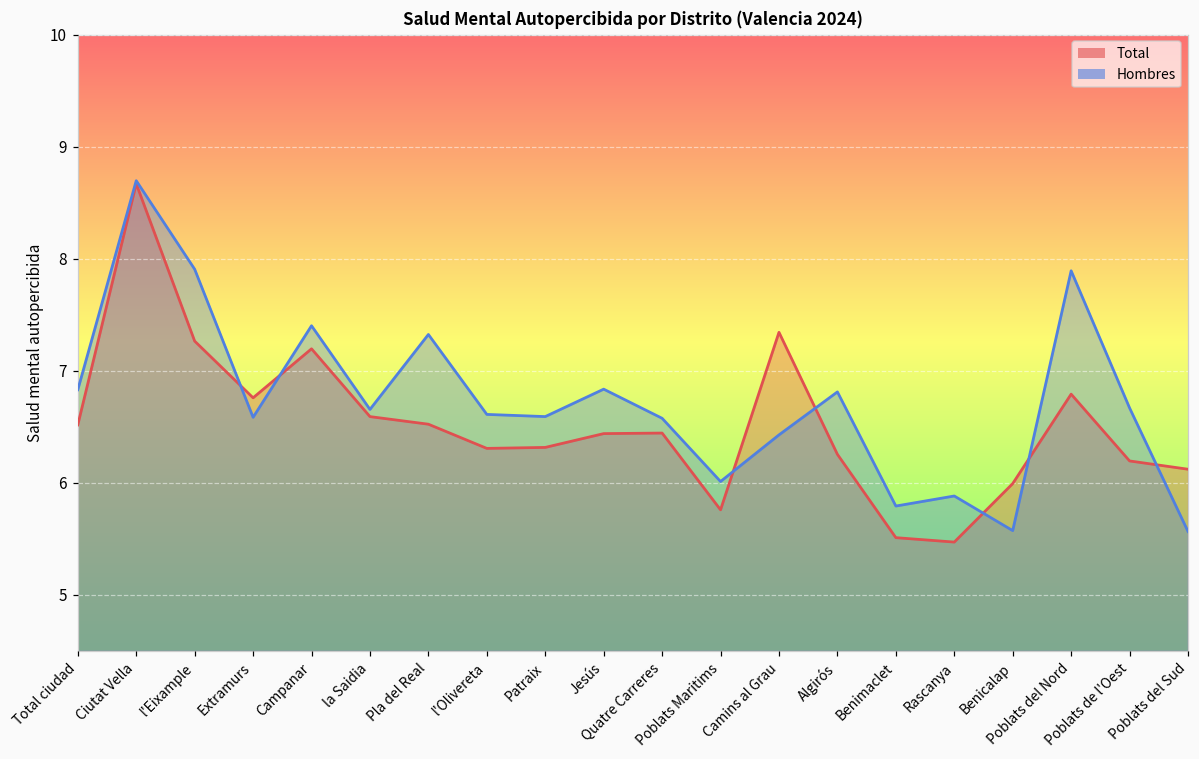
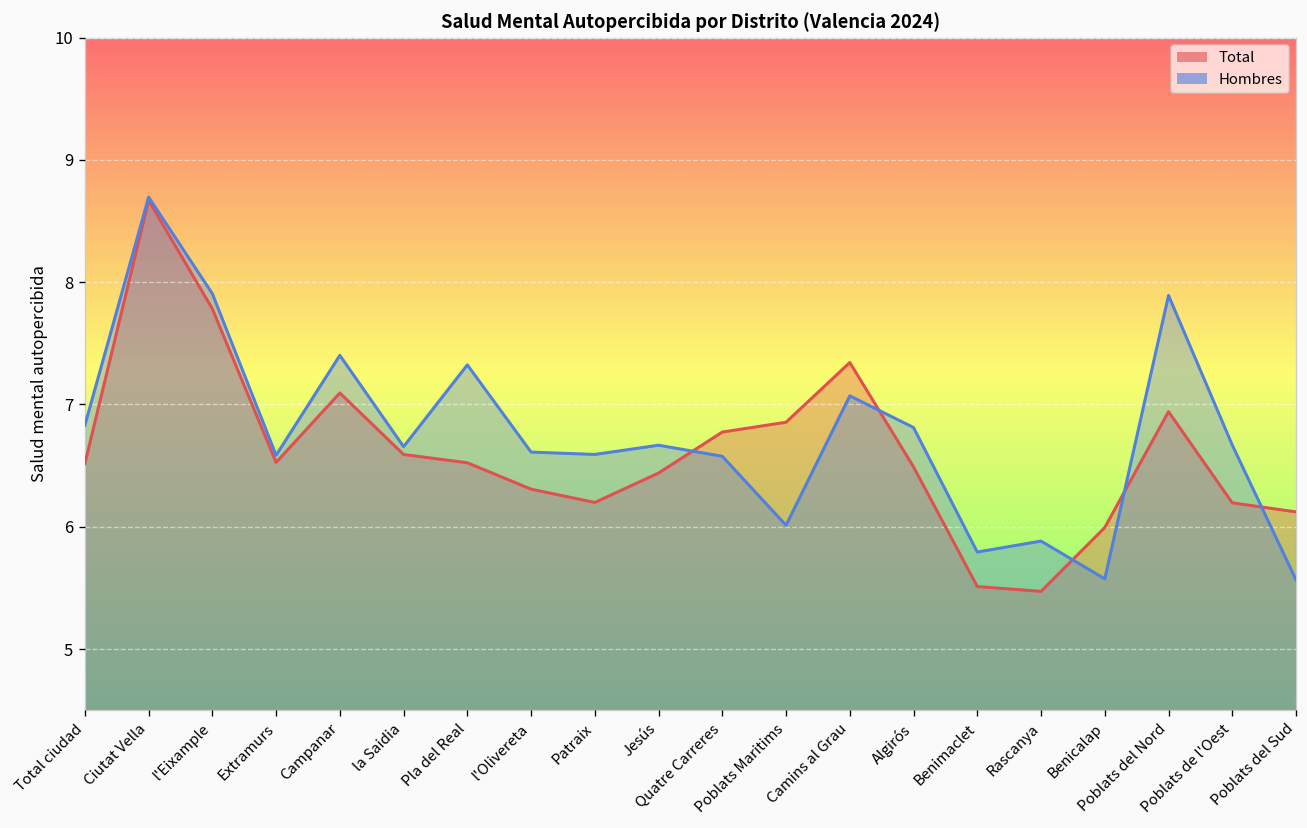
Total, l'Eixample: 7.26 -> 7.78
Total, Extramurs: 6.76 -> 6.53
Total, Campanar: 7.20 -> 7.09
Total, Patraix: 6.32 -> 6.20
Hombres, Jesús: 6.84 -> 6.67
Total, Quatre Carreres: 6.44 -> 6.77
Total, Poblats Maritims: 5.76 -> 6.85
Hombres, Camins al Grau: 6.43 -> 7.07
Total, Algirós: 6.25 -> 6.49
Total, Poblats del Nord: 6.79 -> 6.94
